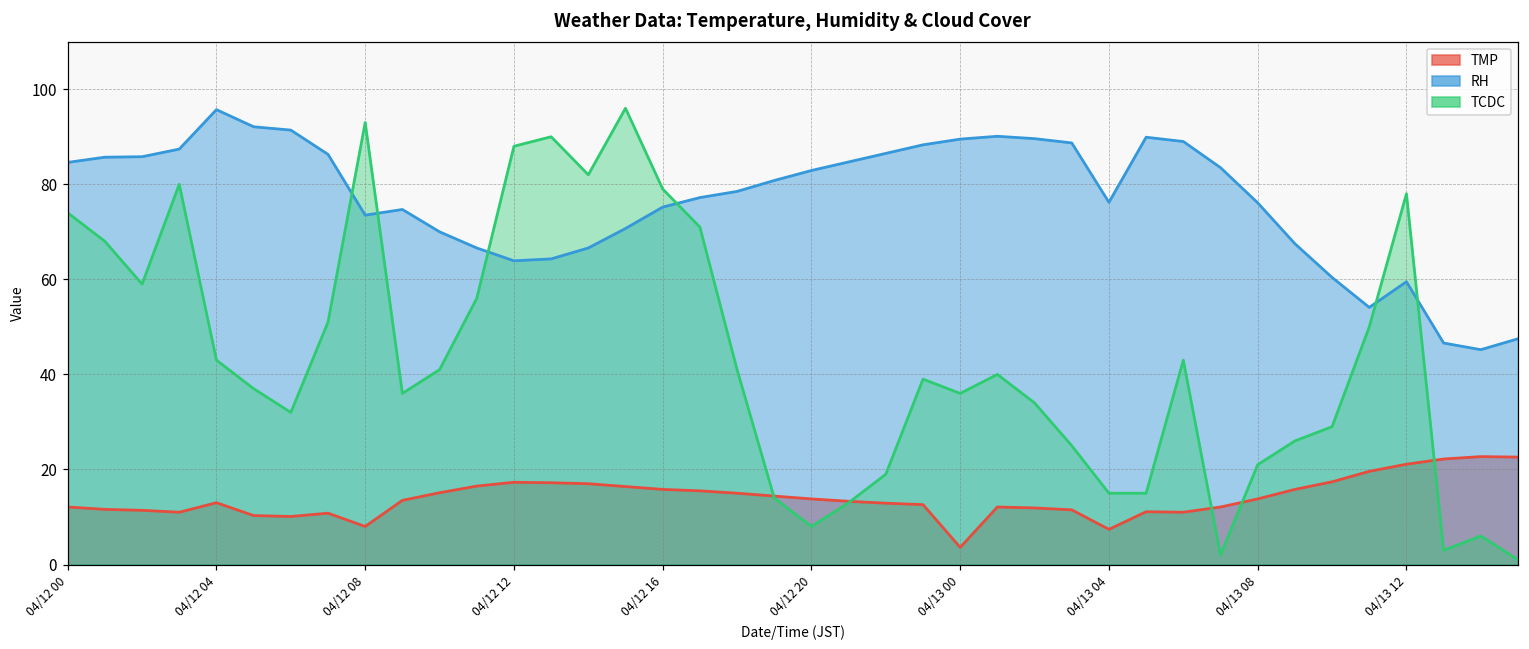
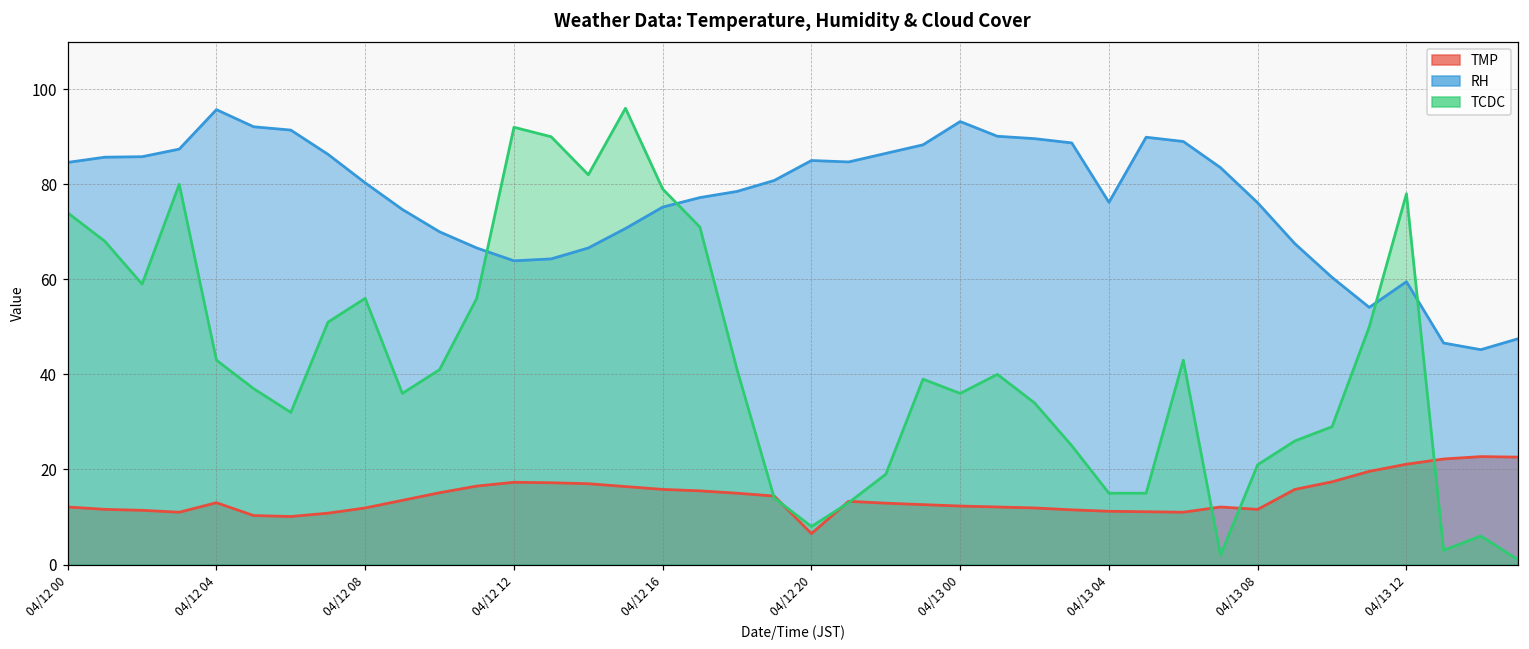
TMP, 04/12 08: 8 -> 12
RH, 04/12 08: 74 -> 80
TCDC, 04/12 08: 93 -> 56
TCDC, 04/12 12: 88 -> 92
TMP, 04/12 20: 14 -> 7
RH, 04/12 20: 83 -> 85
TMP, 04/13 00: 4 -> 12
RH, 04/13 00: 90 -> 93
TMP, 04/13 04: 7 -> 11
TMP, 04/13 08: 14 -> 12
